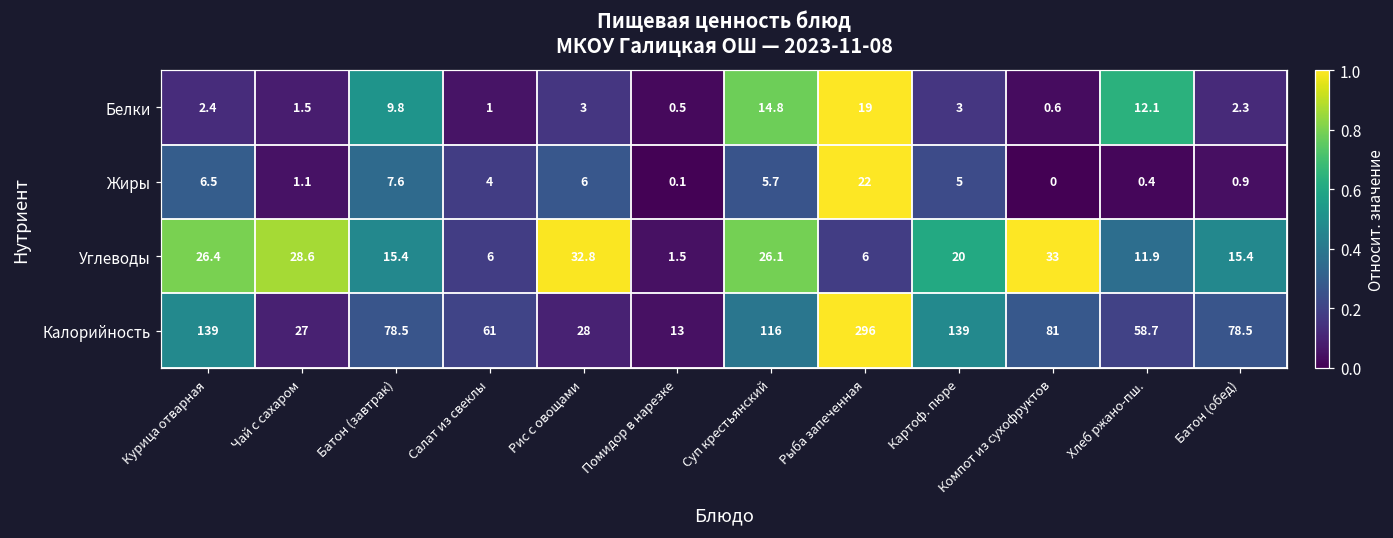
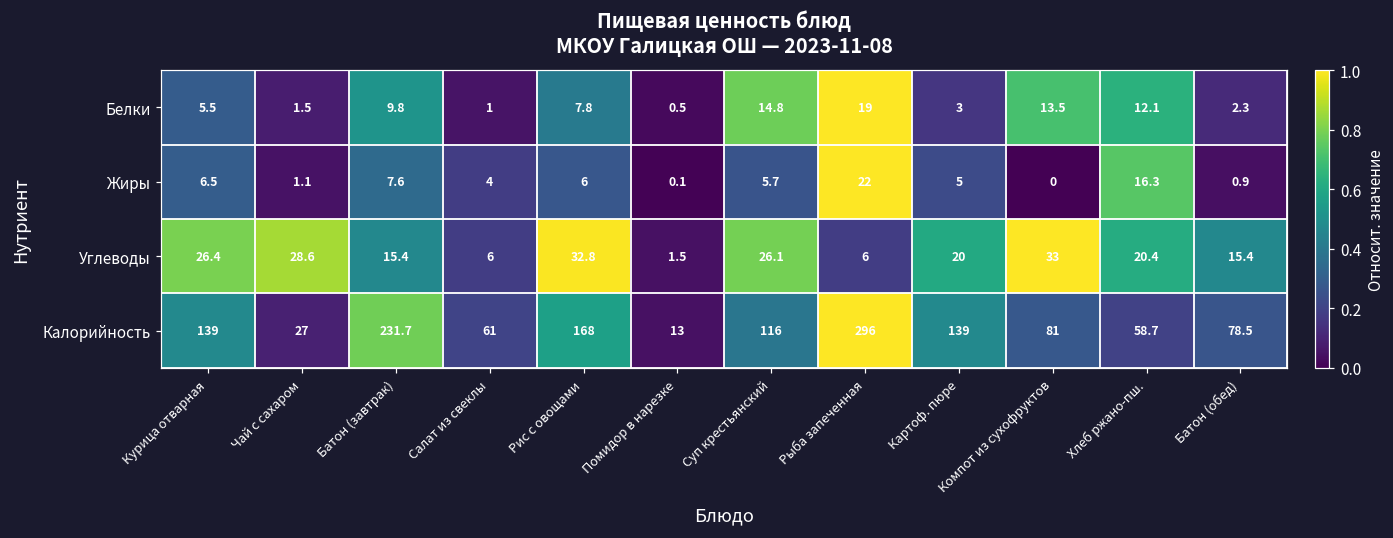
Белки, Курица отварная: 2.4 -> 5.5
Белки, Рис с овощами: 3 -> 7.8
Белки, Компот из сухофруктов: 0.6 -> 13.5
Жиры, Хлеб ржано-пш.: 0.4 -> 16.3
Углеводы, Хлеб ржано-пш.: 11.9 -> 20.4
Калорийность, Батон (завтрак): 78.5 -> 231.7
Калорийность, Рис с овощами: 28 -> 168
